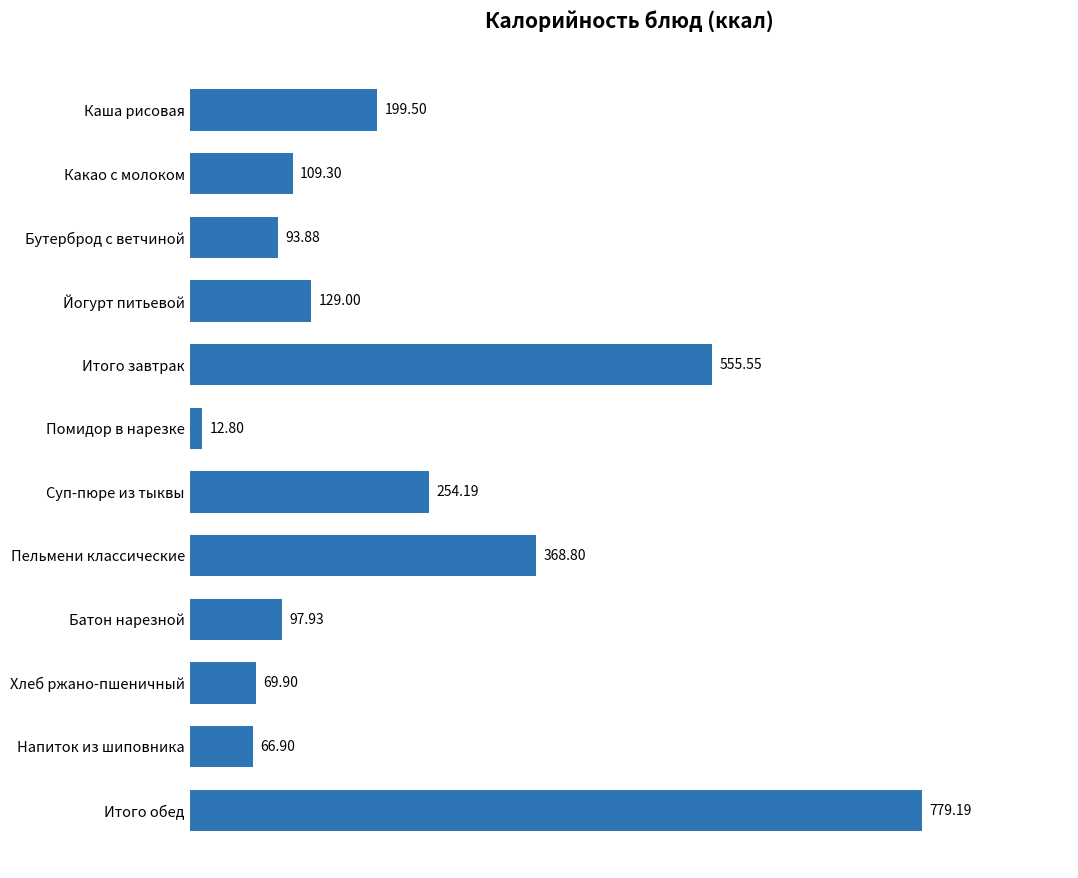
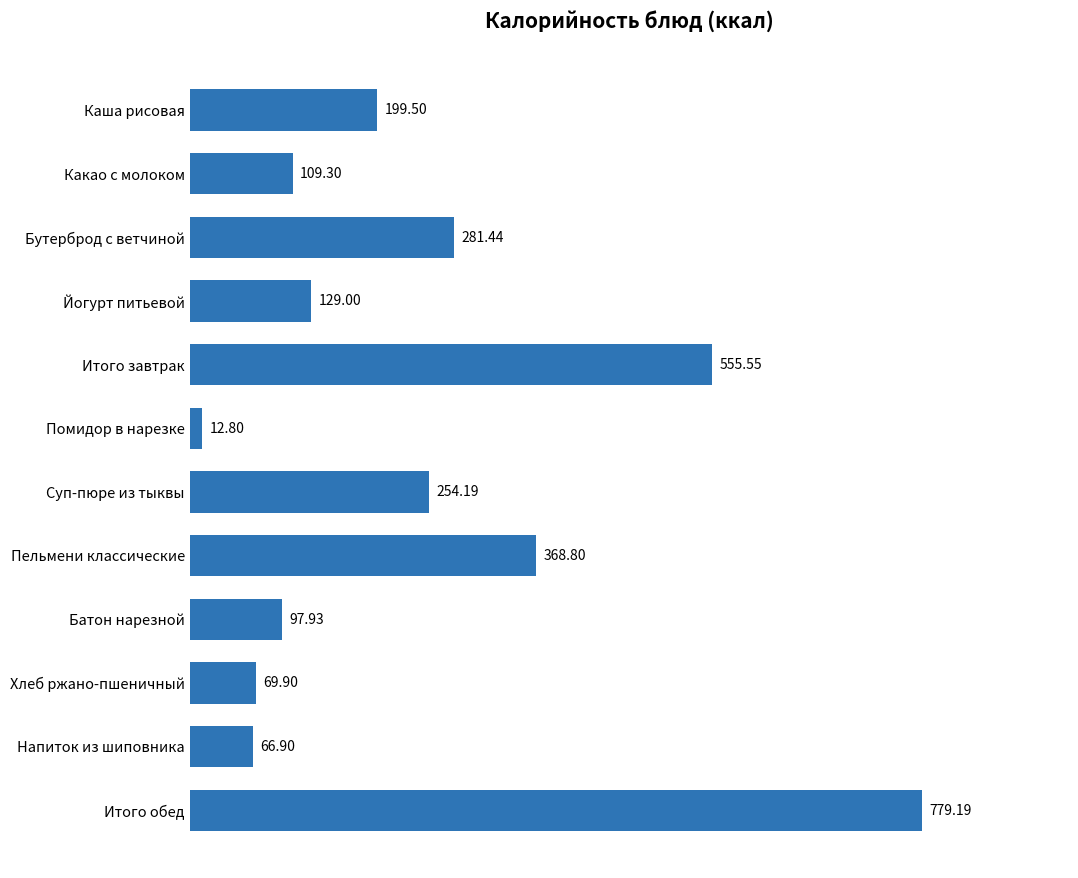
Бутерброд с ветчиной: 93.88 -> 281.44
